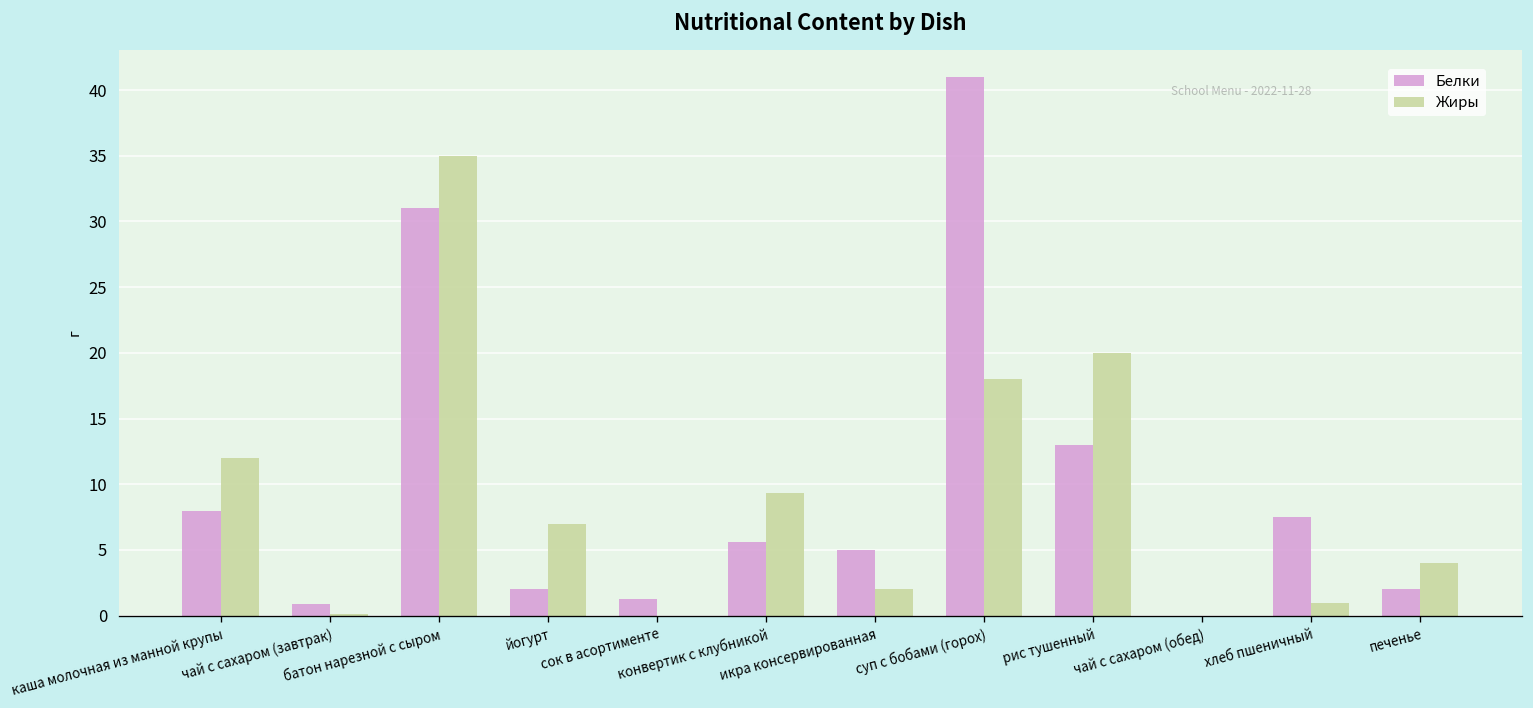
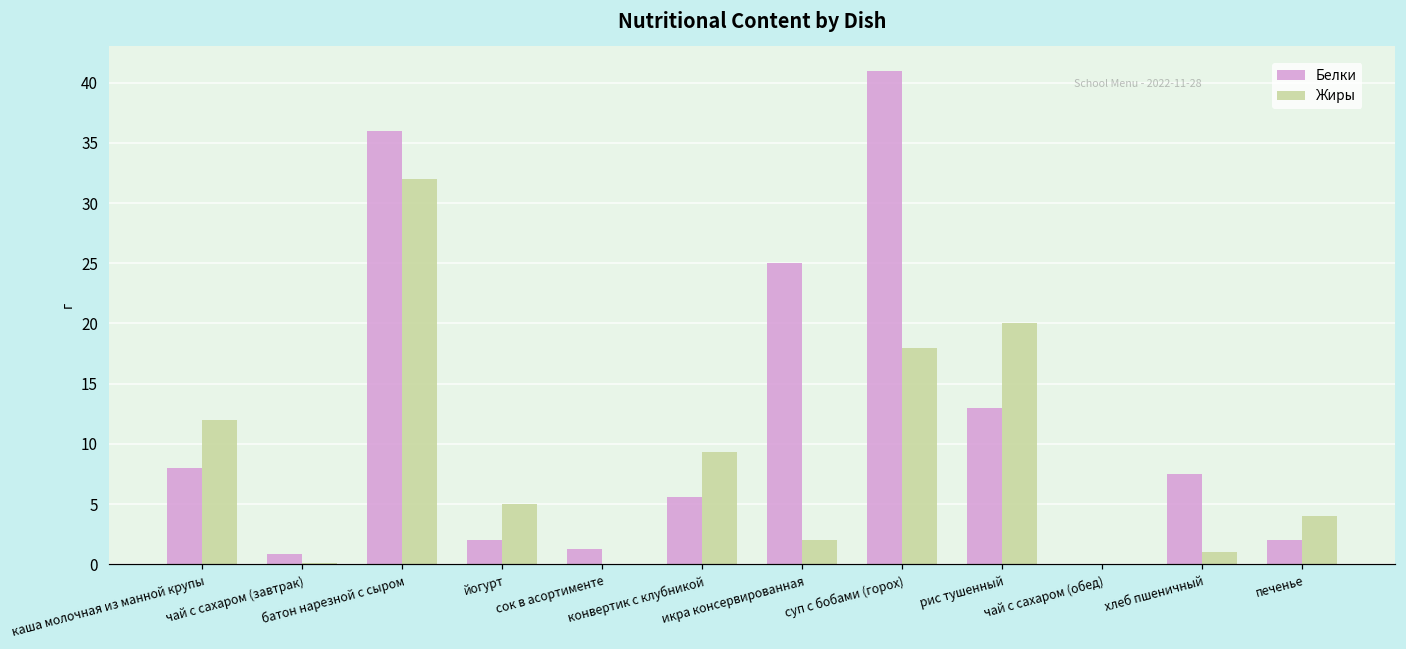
Белки, батон нарезной с сыром: 31 -> 36
Жиры, батон нарезной с сыром: 35 -> 32
Жиры, йогурт: 7 -> 5
Белки, икра консервированная: 5 -> 25
